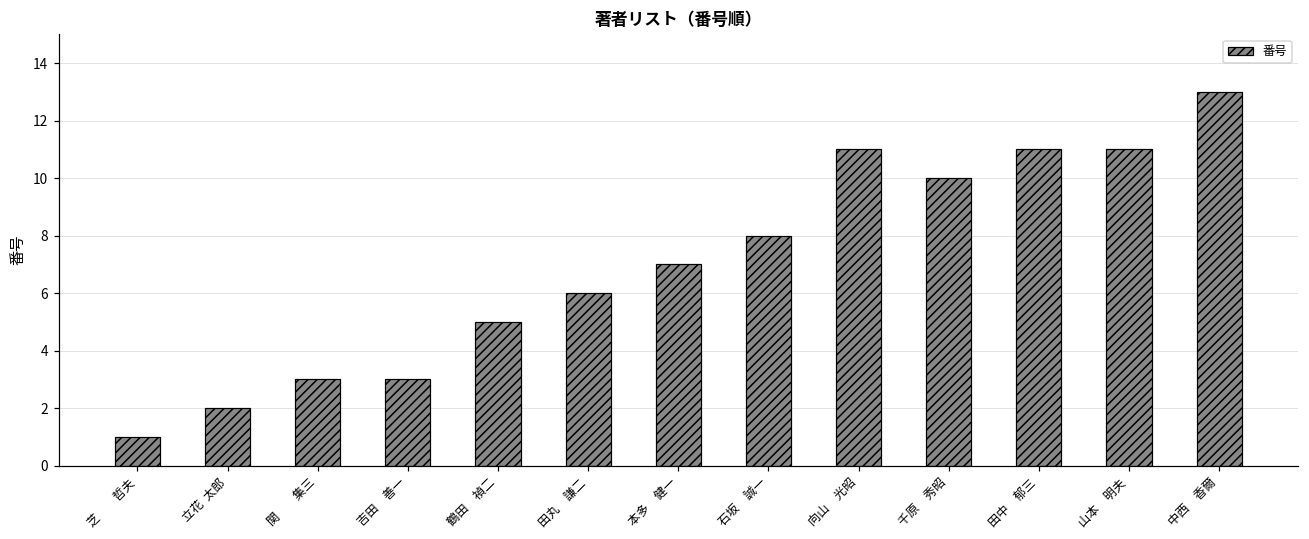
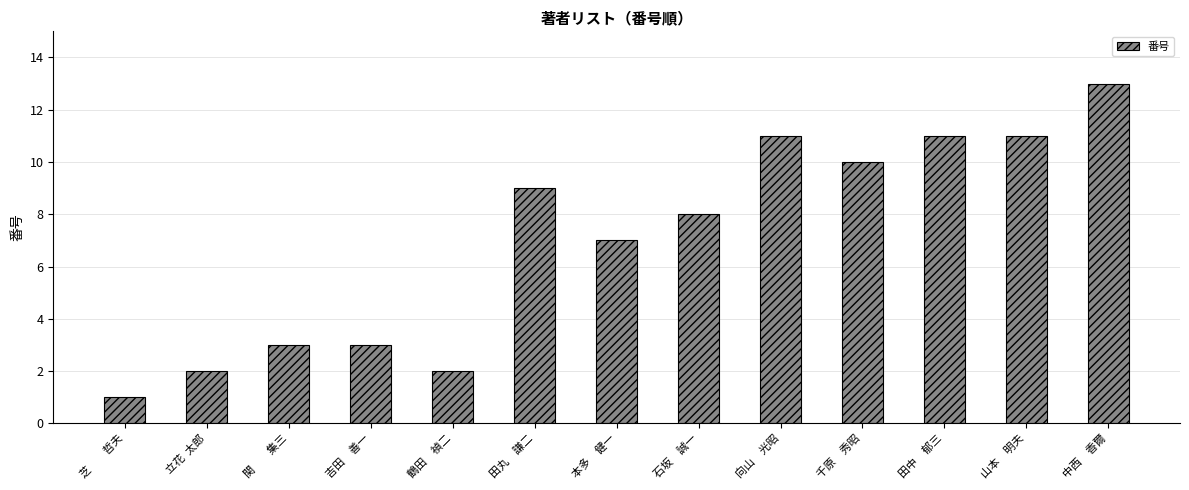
鶴田 禎二: 5 -> 2
田丸 謙二: 6 -> 9
